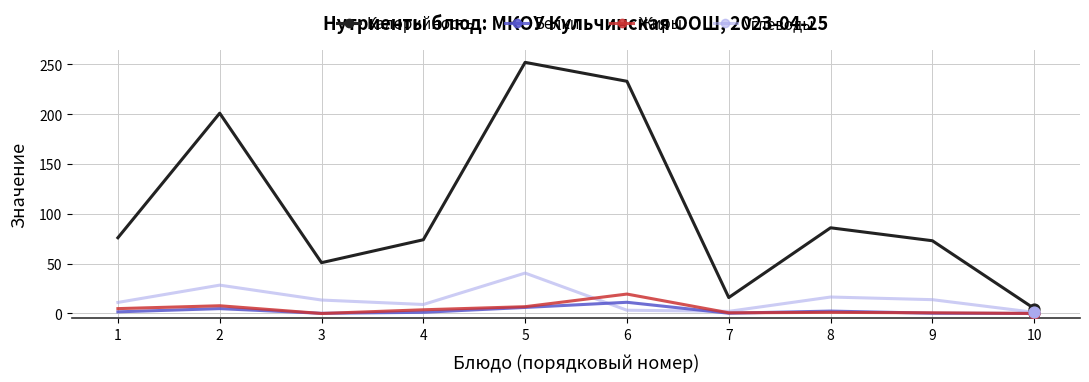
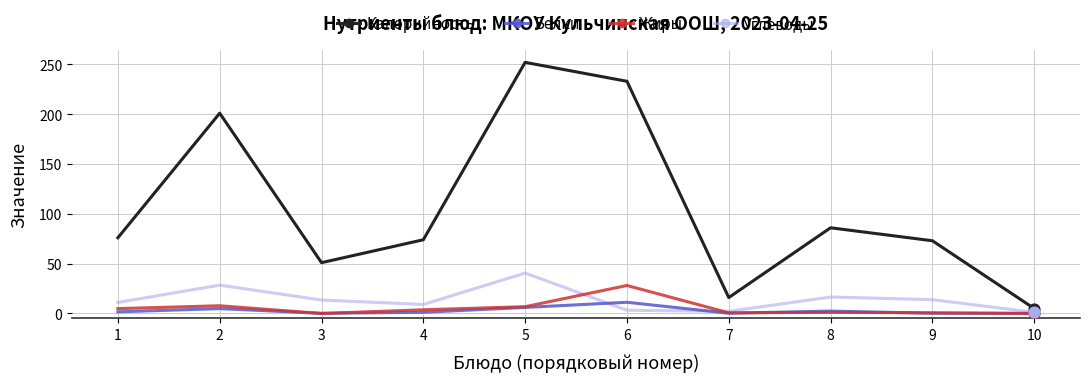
Жиры, 6: 20 -> 30
